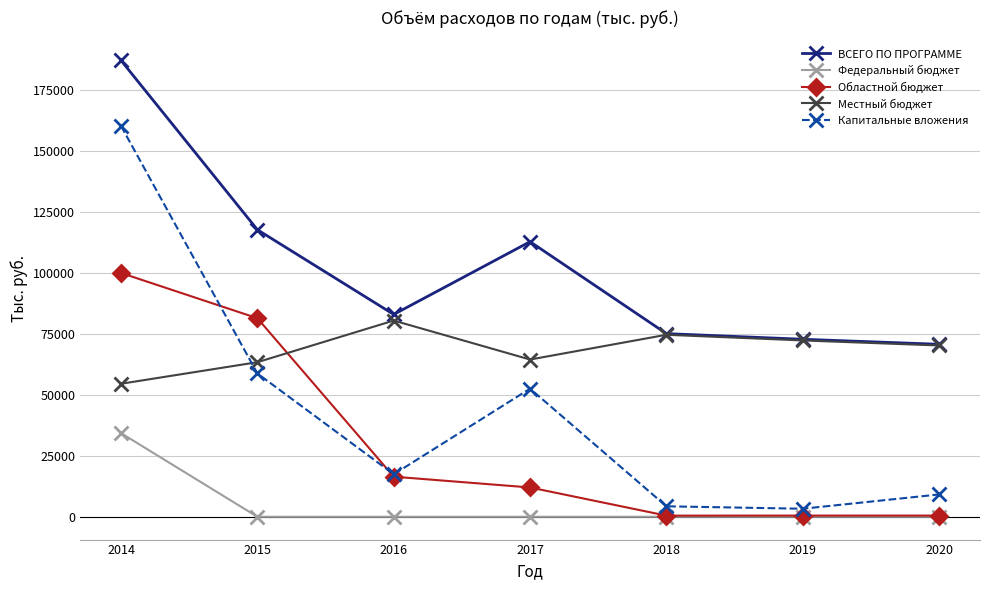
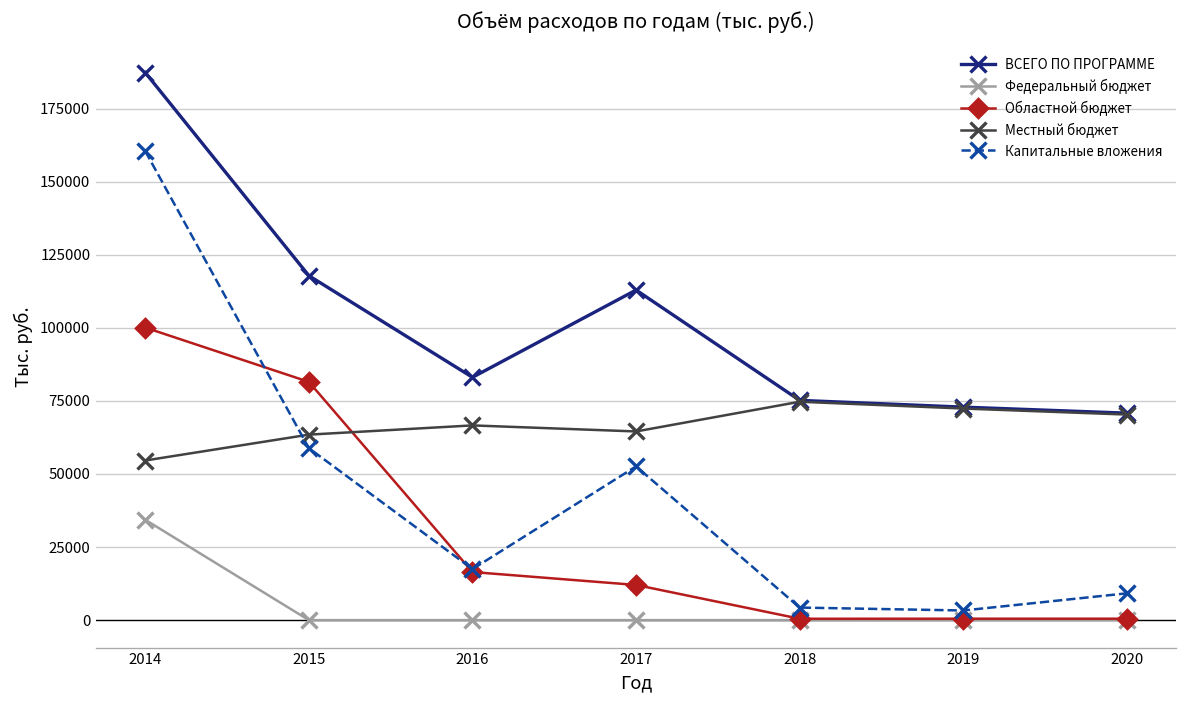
Местный бюджет, 2016: 81000 -> 67000
